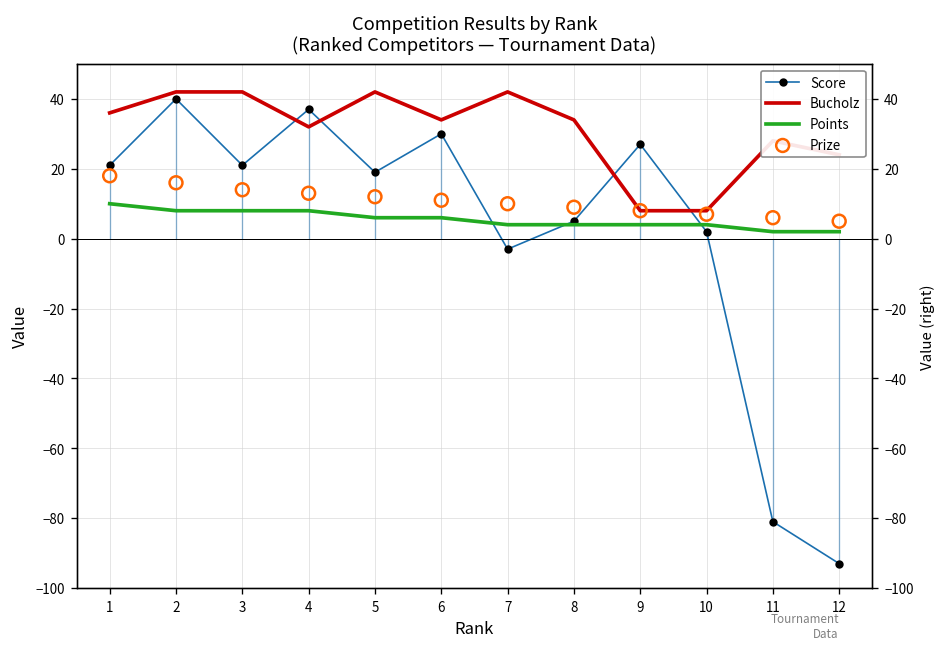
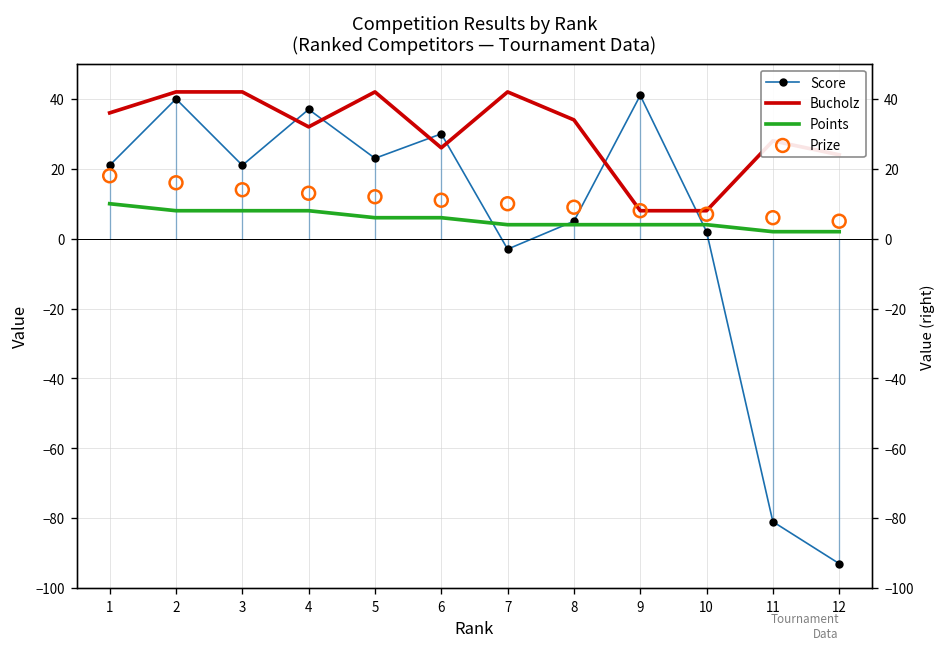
Score, 5: 19 -> 23
Bucholz, 6: 34 -> 26
Score, 9: 27 -> 41
